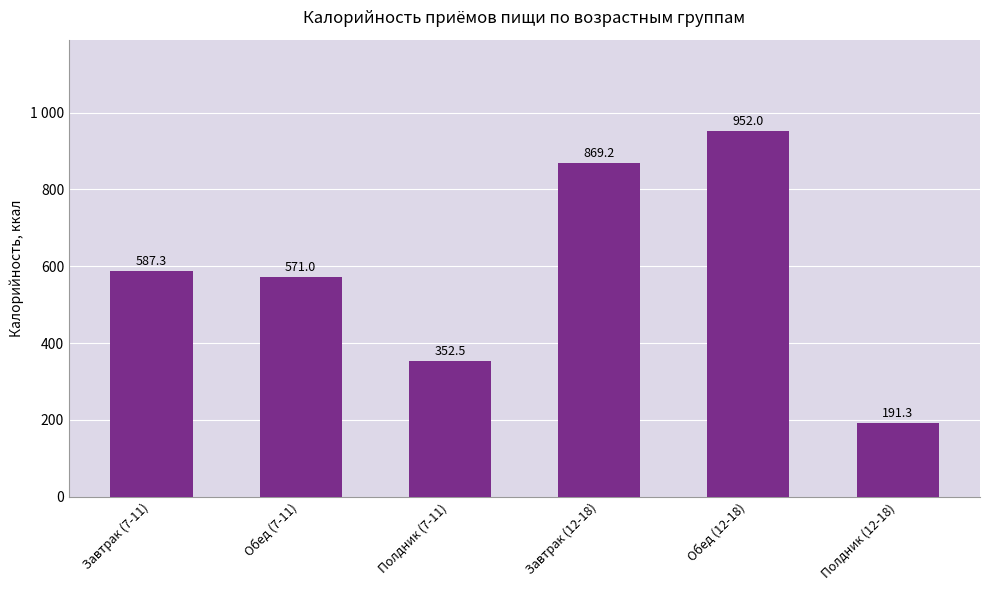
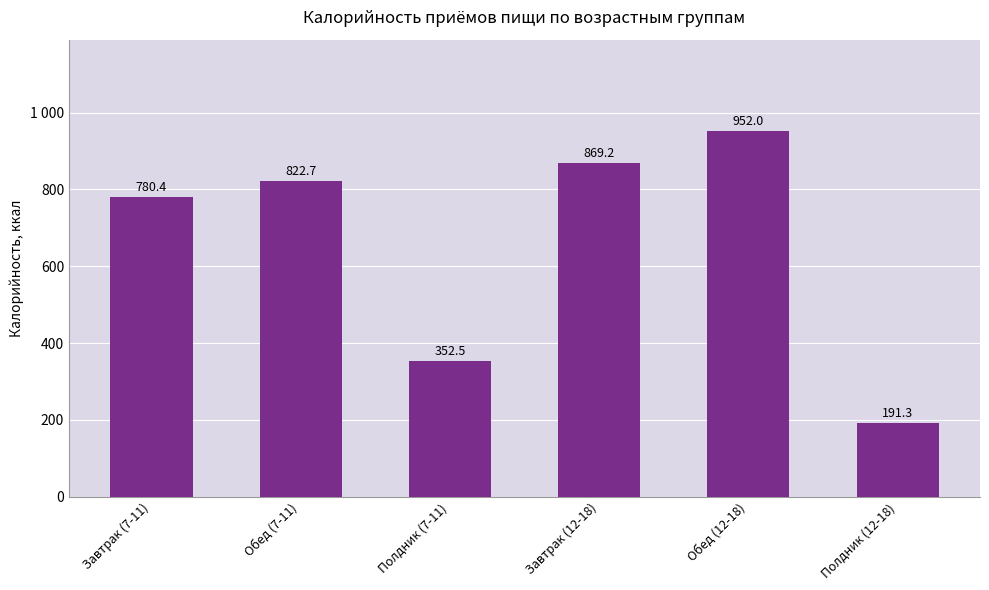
Завтрак (7-11): 587.3 -> 780.4
Обед (7-11): 571.0 -> 822.7
